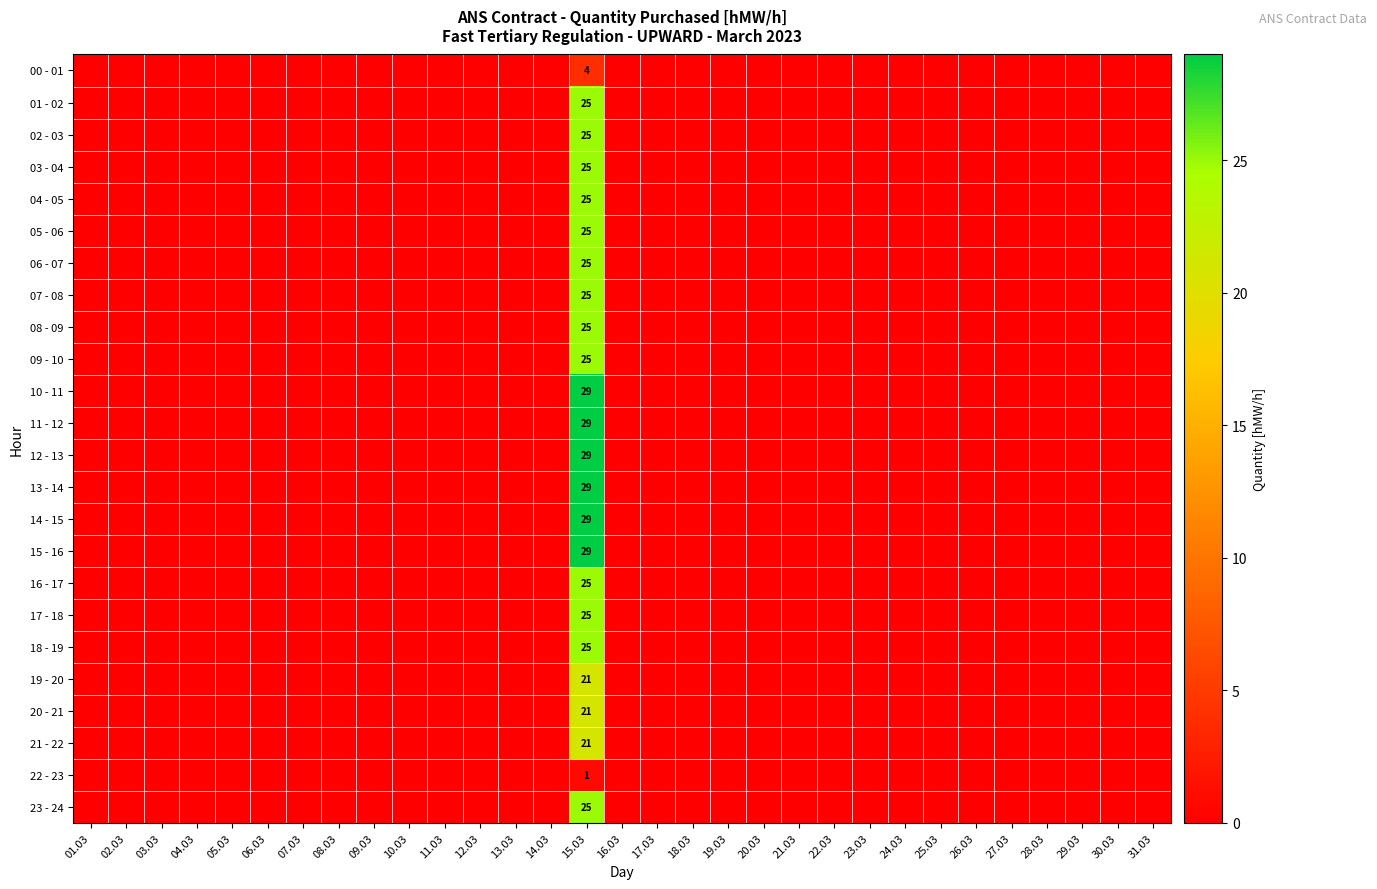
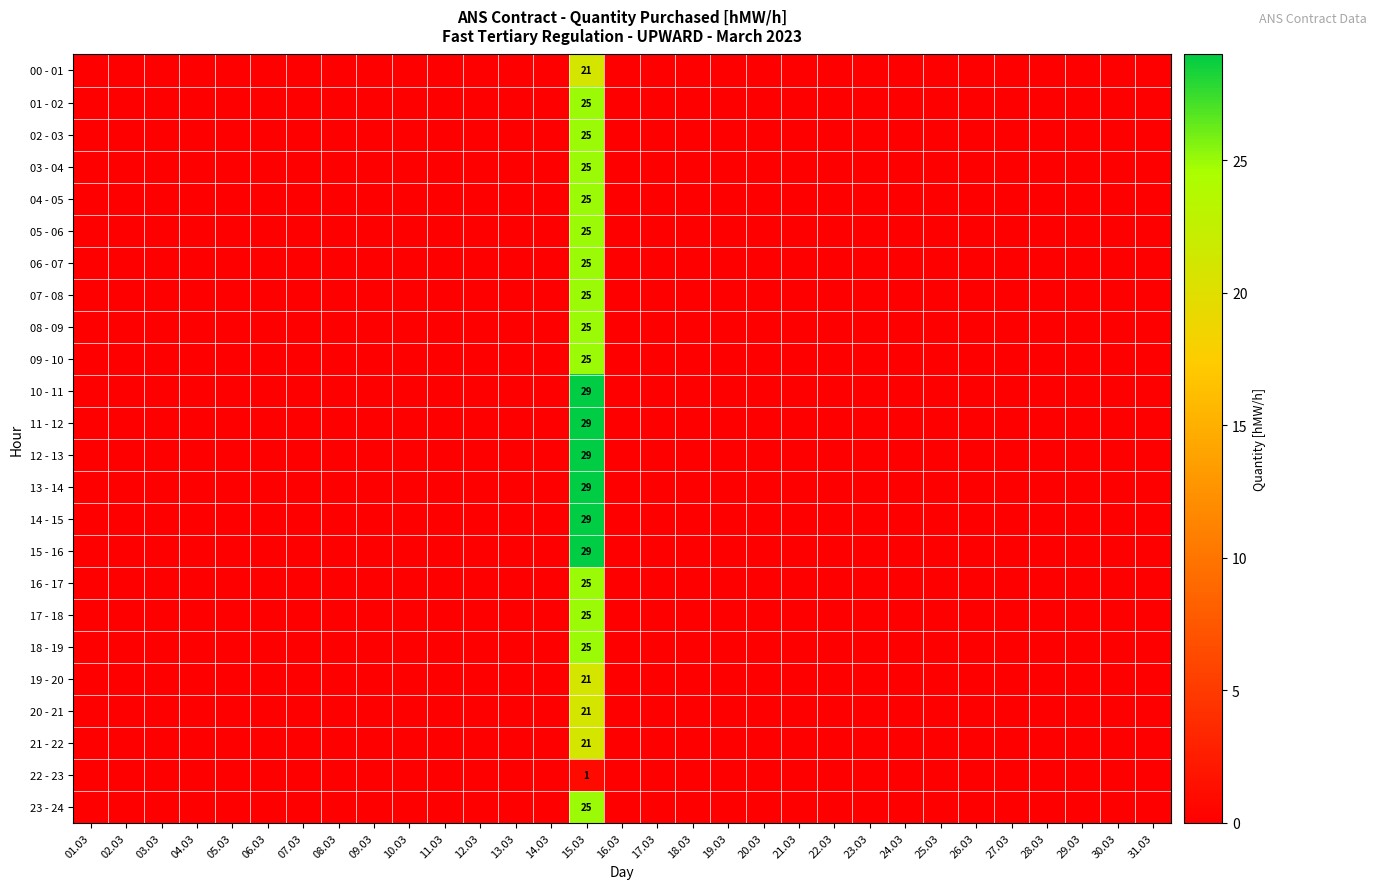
00 - 01, 15.03: 4 -> 21
